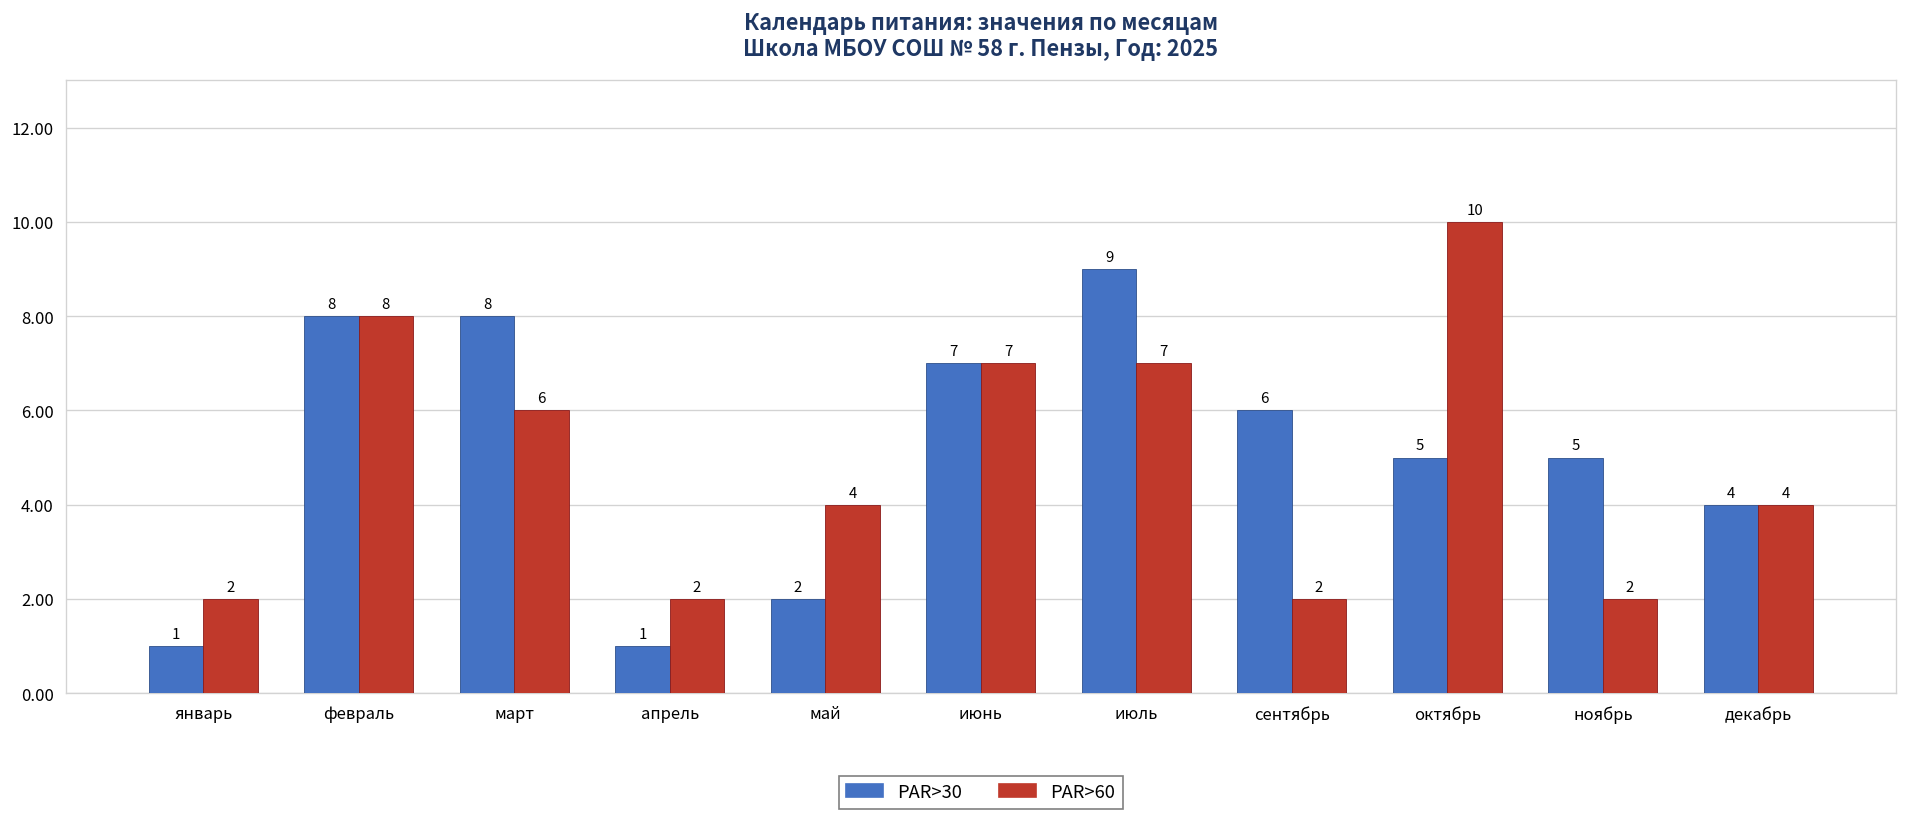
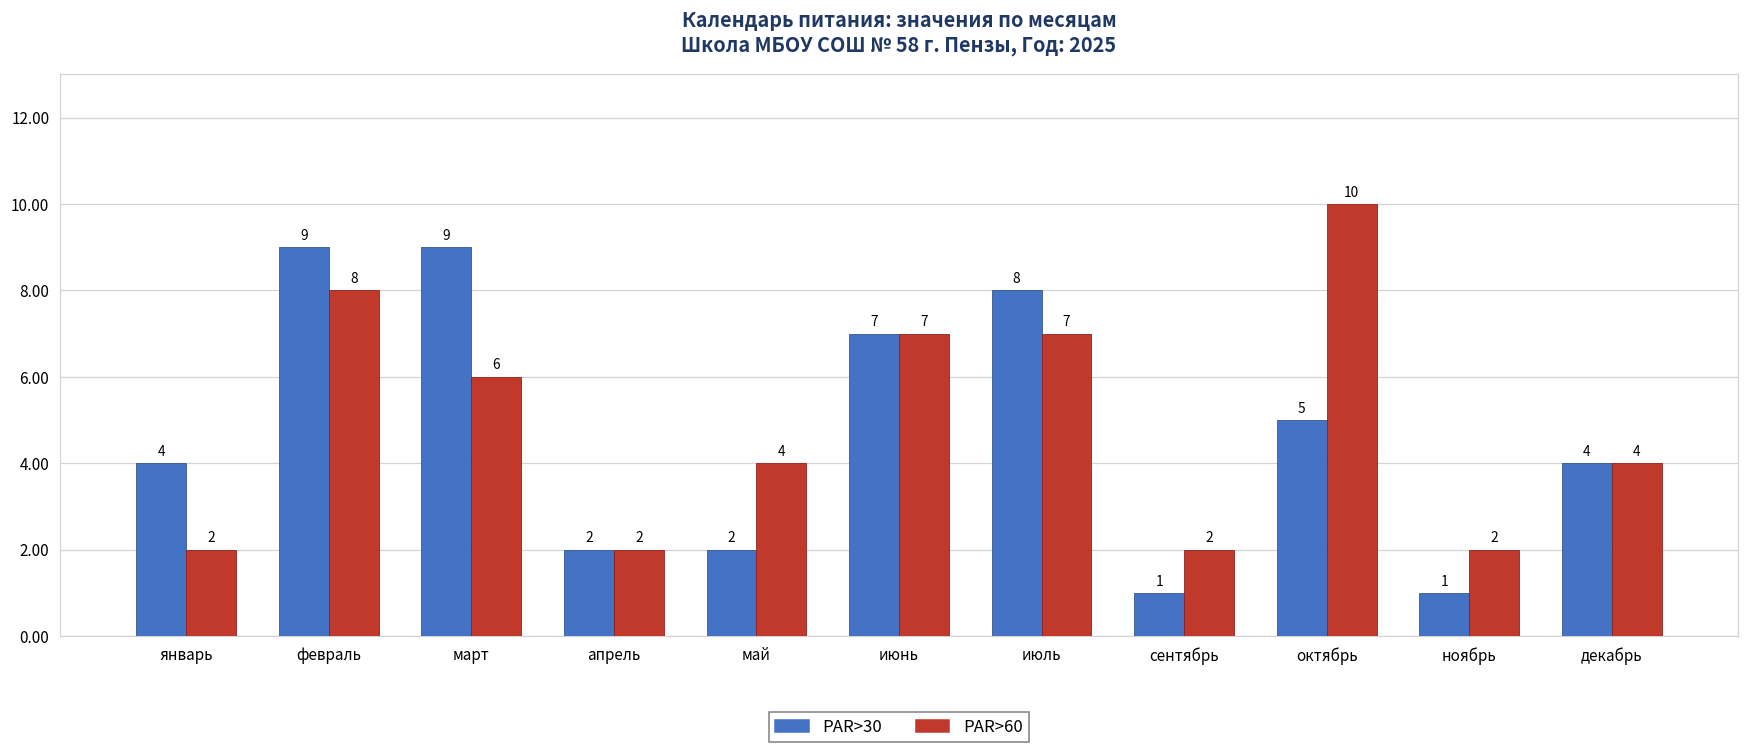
PAR>30, январь: 1 -> 4
PAR>30, февраль: 8 -> 9
PAR>30, март: 8 -> 9
PAR>30, апрель: 1 -> 2
PAR>30, июль: 9 -> 8
PAR>30, сентябрь: 6 -> 1
PAR>30, ноябрь: 5 -> 1
